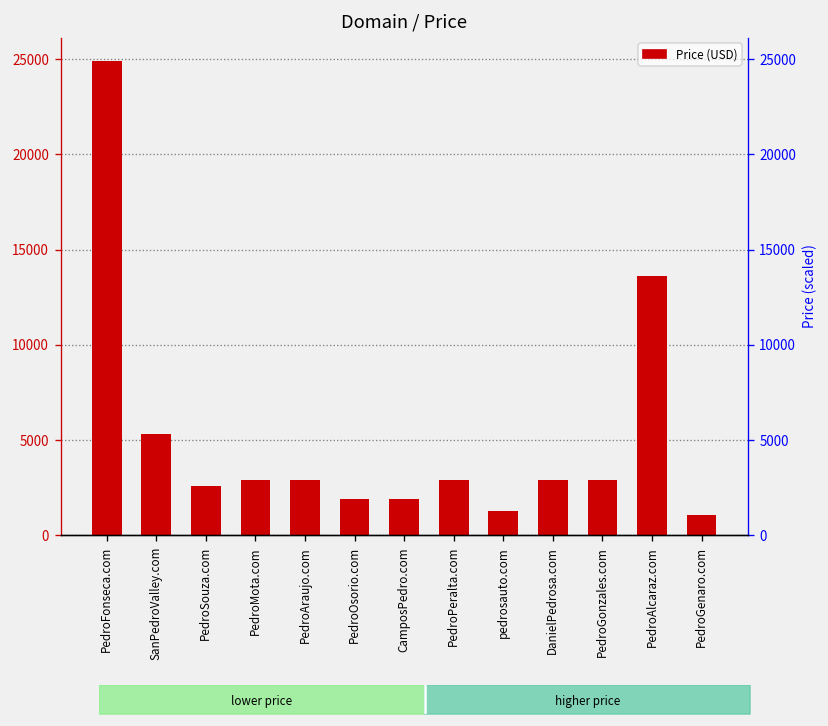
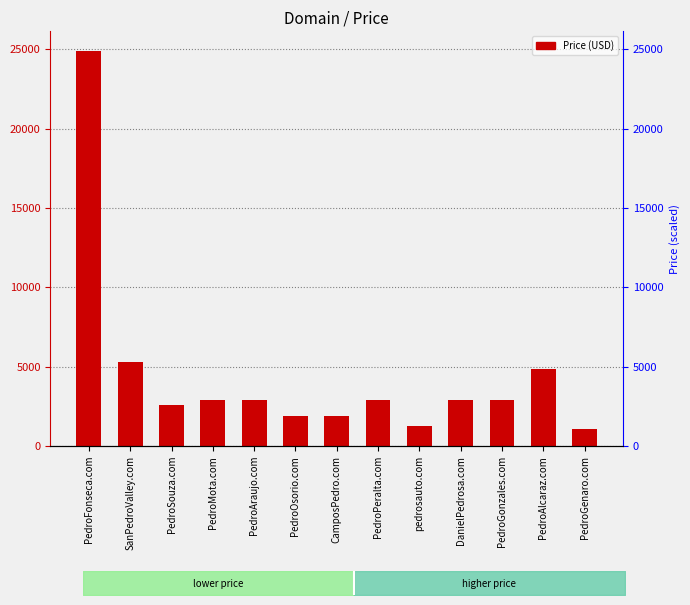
PedroAlcaraz.com: 13600 -> 4900
